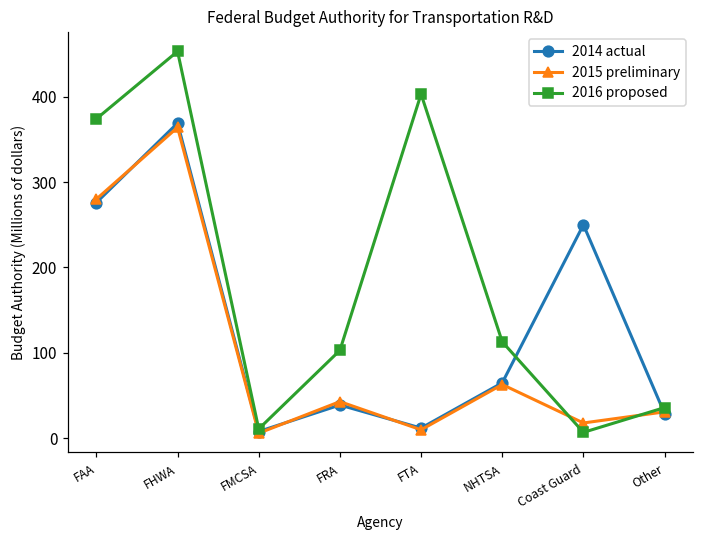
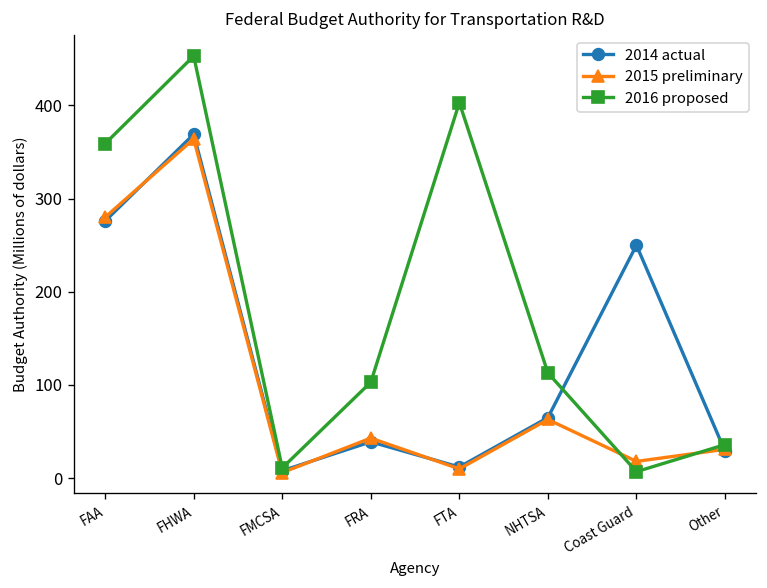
2016 proposed, FAA: 370 -> 360
